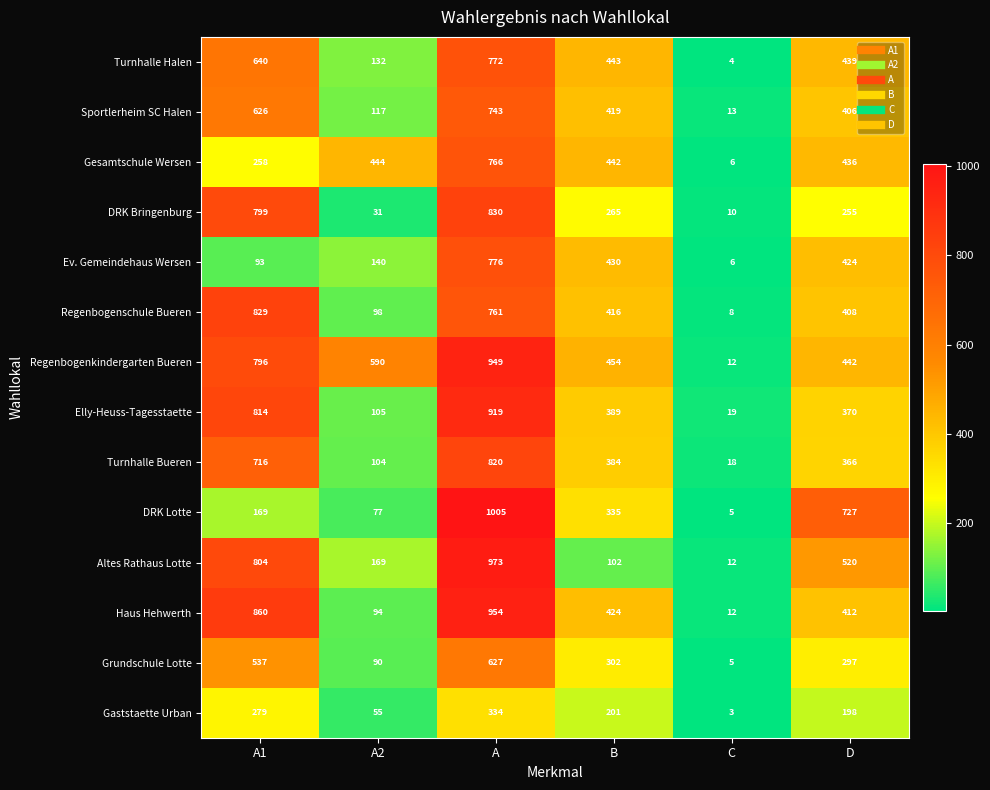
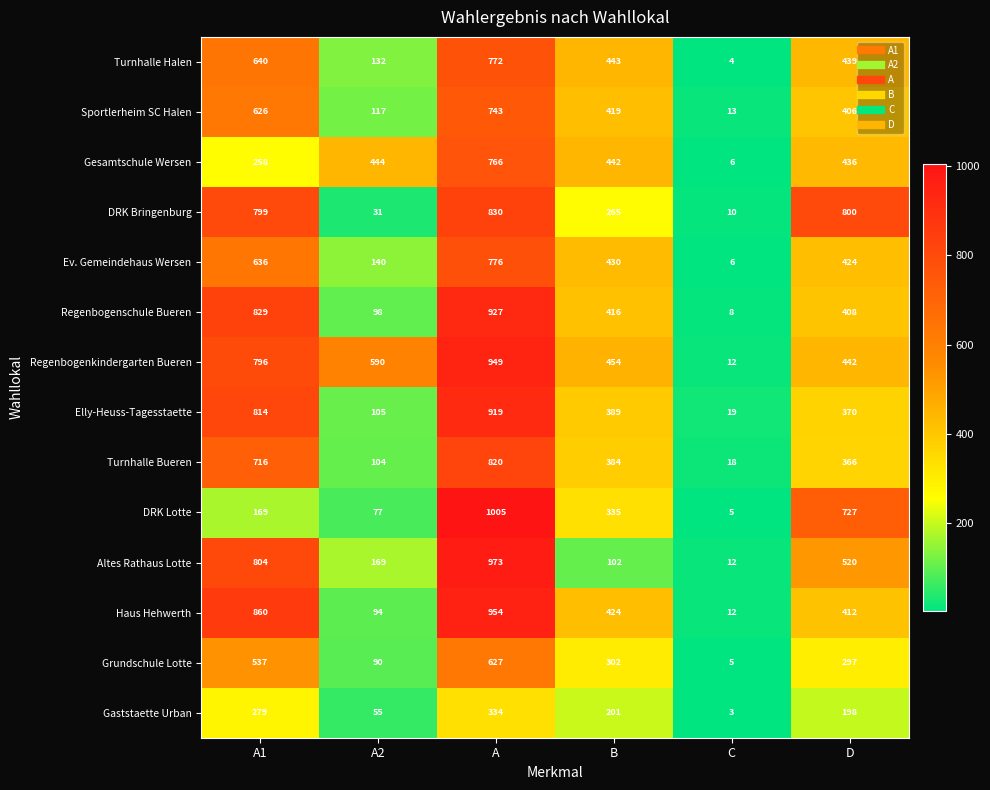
DRK Bringenburg, D: 255 -> 800
Ev. Gemeindehaus Wersen, A1: 93 -> 636
Regenbogenschule Bueren, A: 761 -> 927
